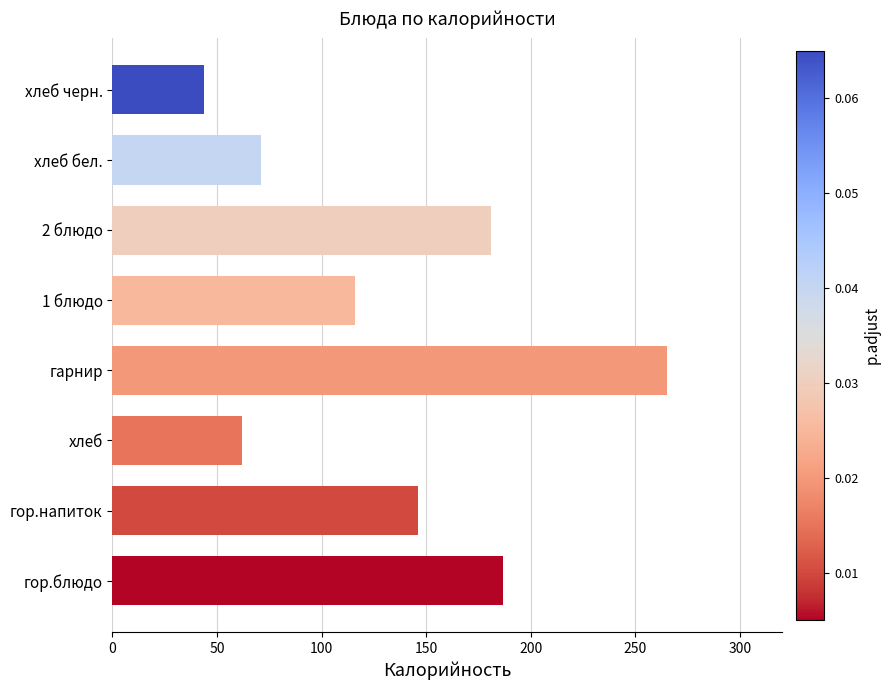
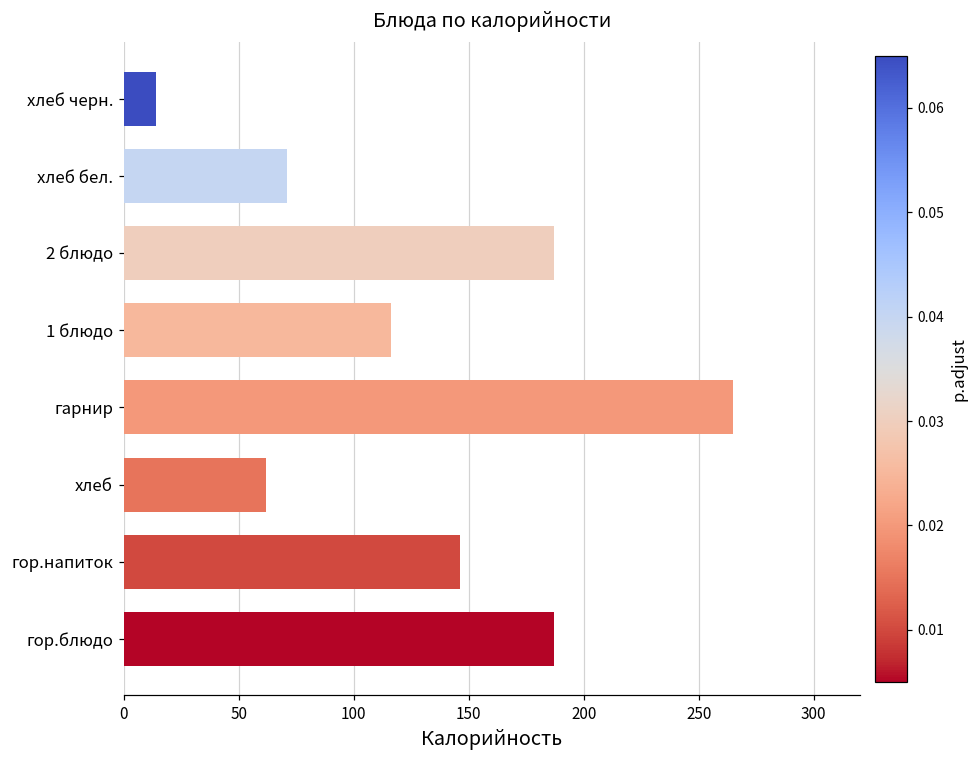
хлеб черн.: 44 -> 14
2 блюдо: 181 -> 187
